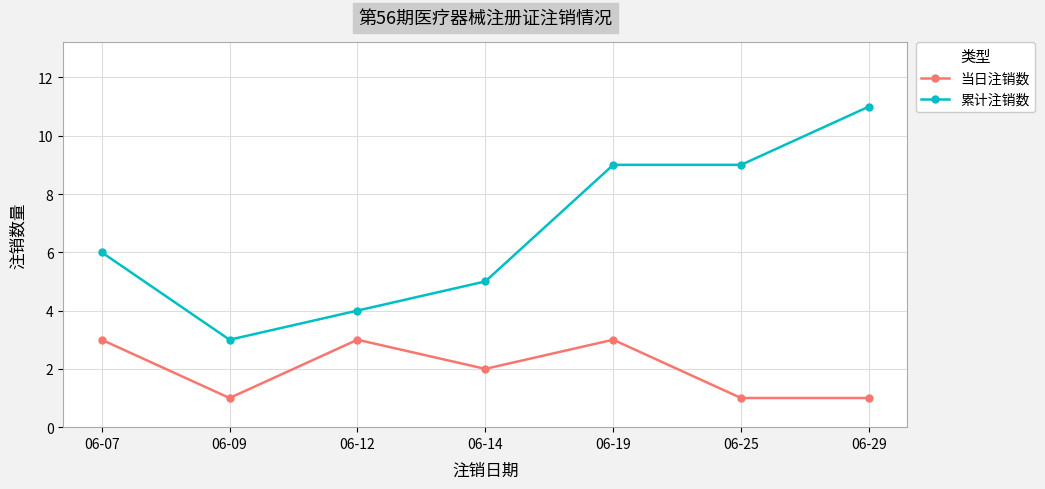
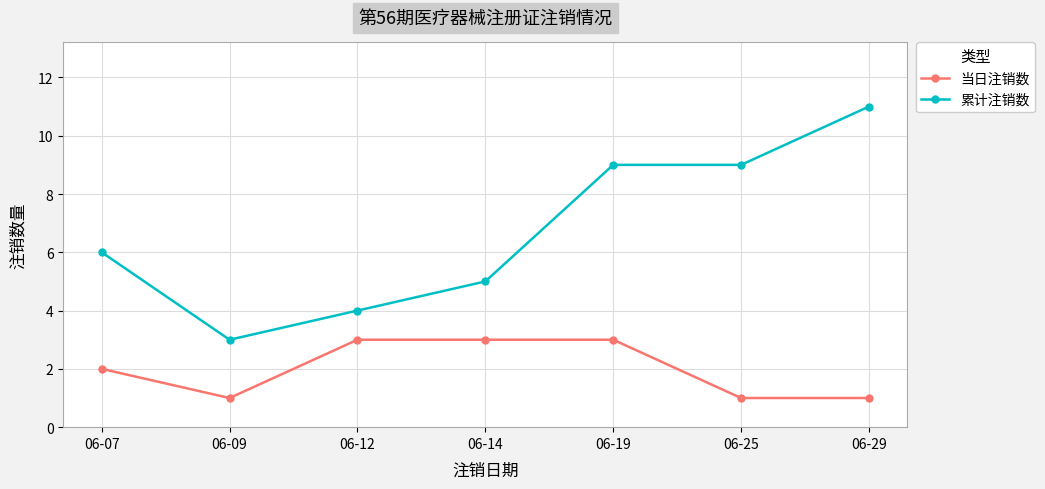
当日注销数, 06-07: 3 -> 2
当日注销数, 06-14: 2 -> 3
